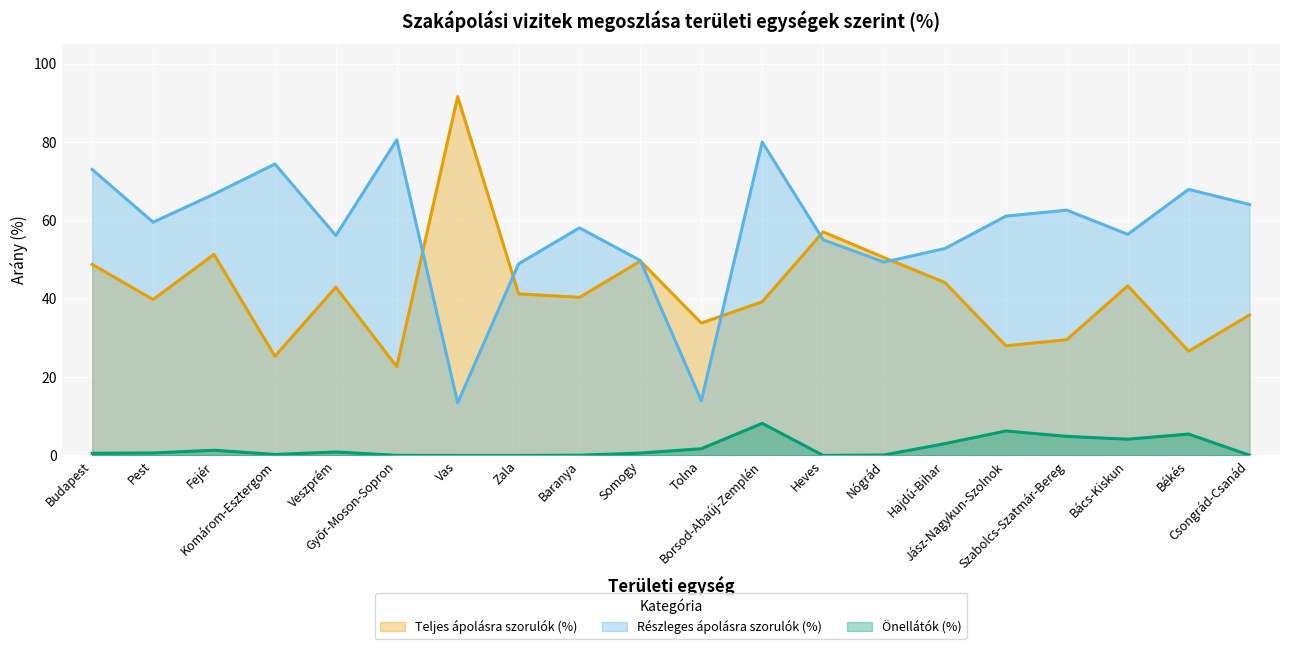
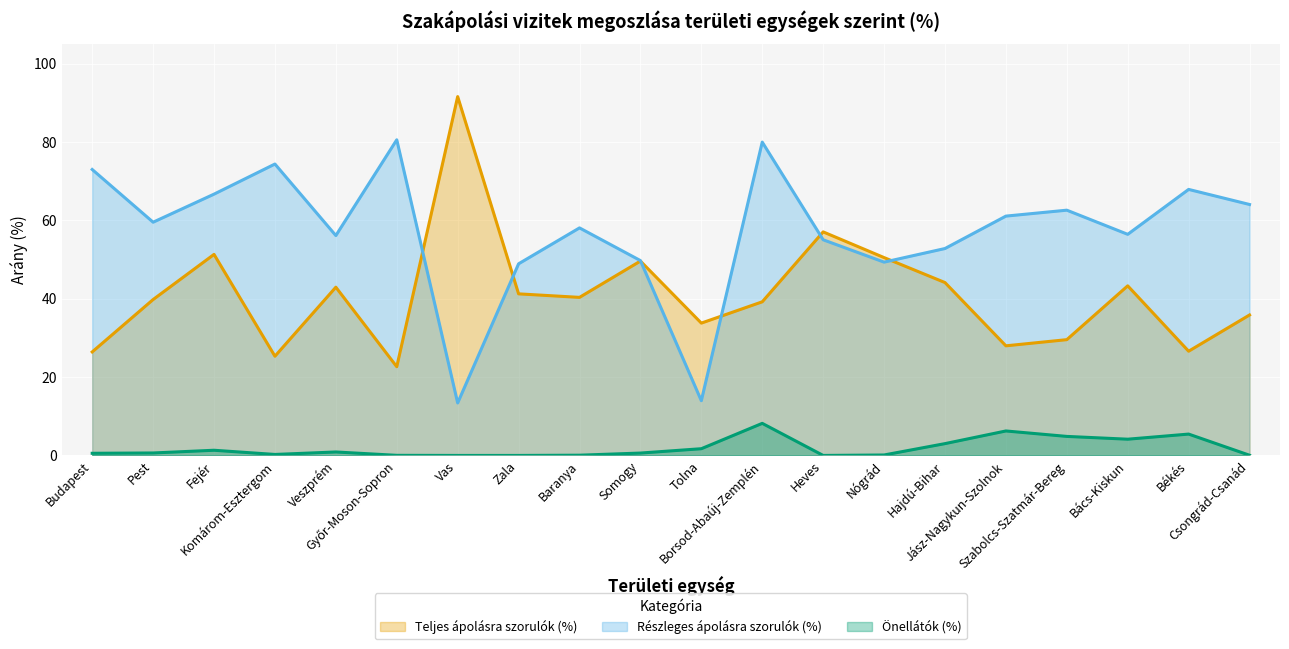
Teljes ápolásra szorulók (%), Budapest: 49 -> 26
